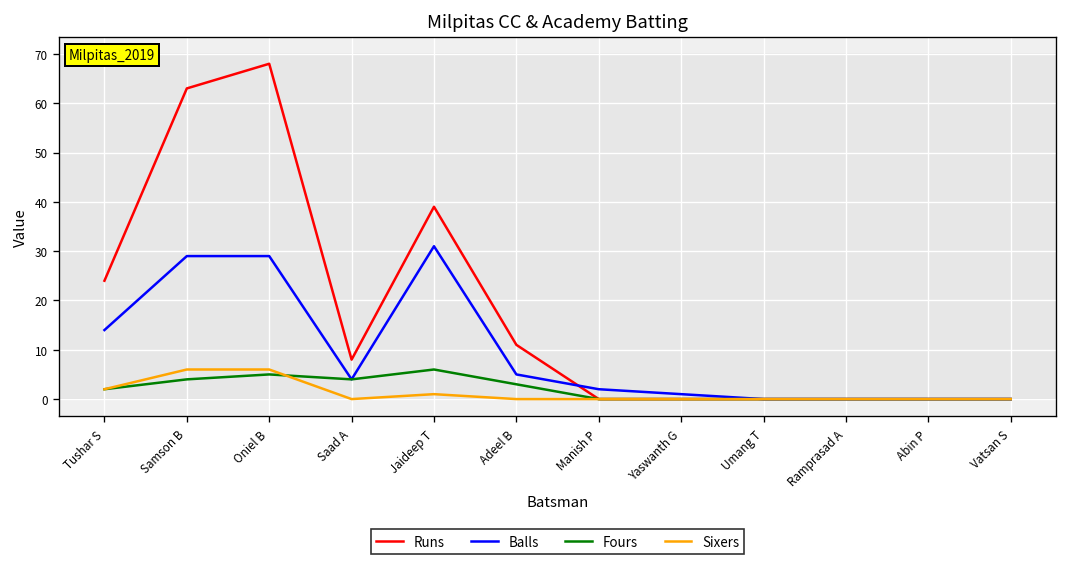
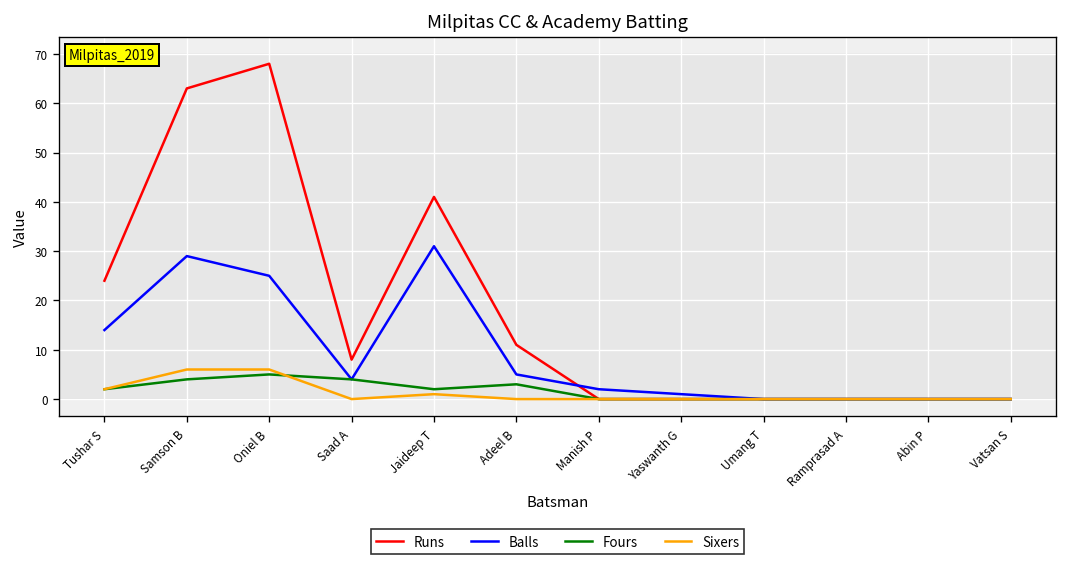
Balls, Oniel B: 29 -> 25
Runs, Jaideep T: 39 -> 41
Fours, Jaideep T: 6 -> 2
